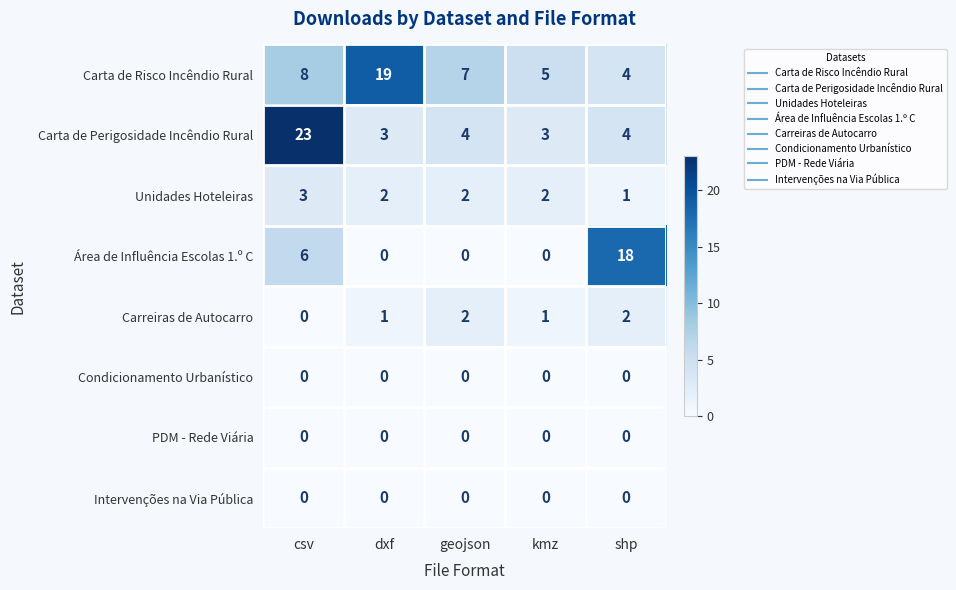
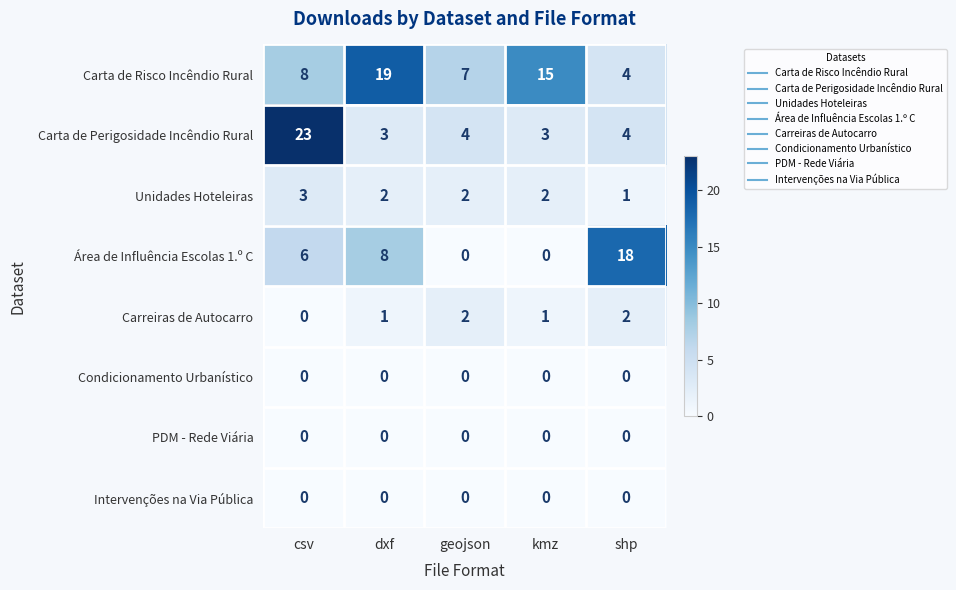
Carta de Risco Incêndio Rural, kmz: 5 -> 15
Área de Influência Escolas 1.º C, dxf: 0 -> 8
